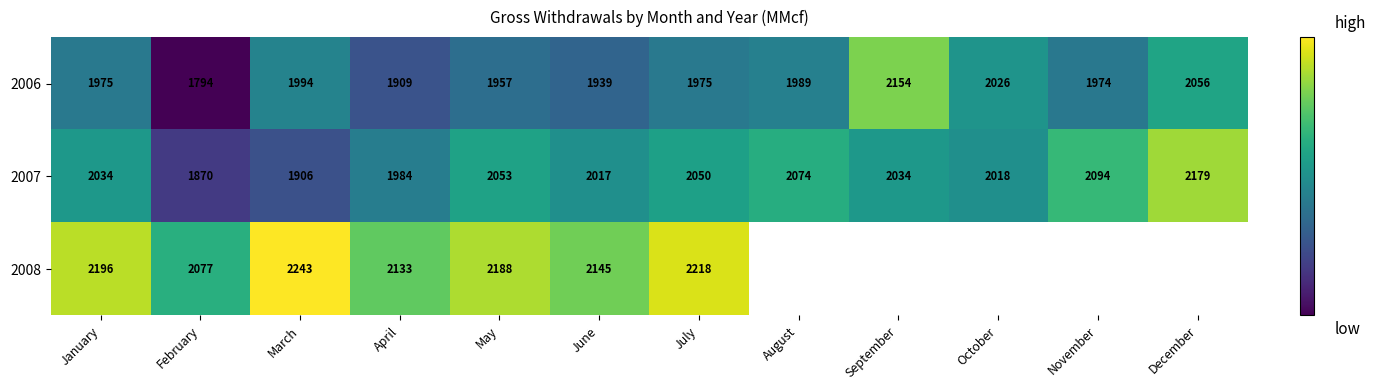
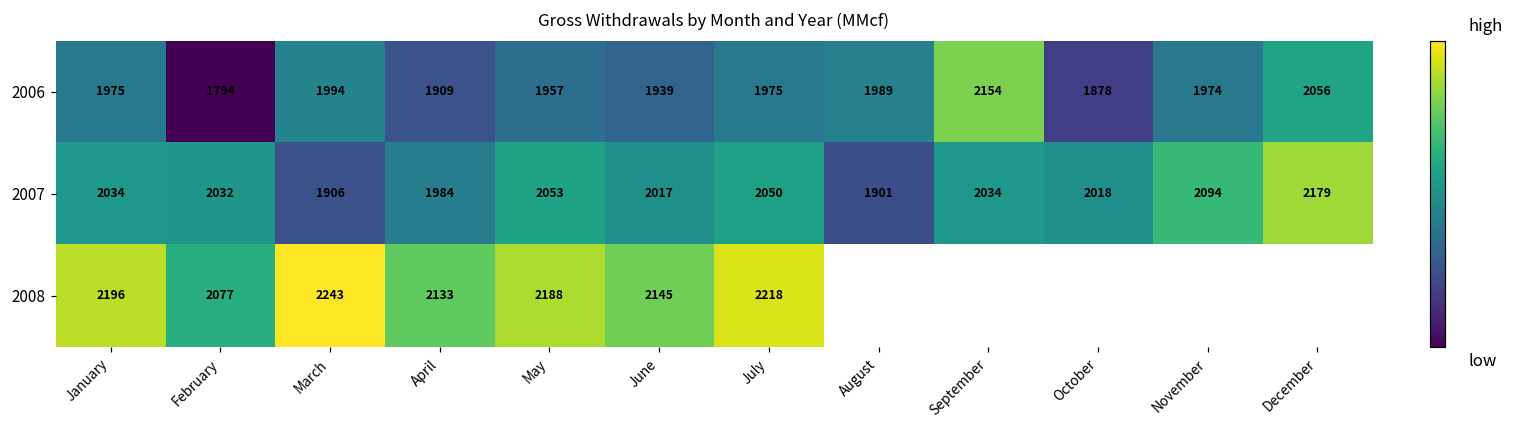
2006, October: 2026 -> 1878
2007, February: 1870 -> 2032
2007, August: 2074 -> 1901
